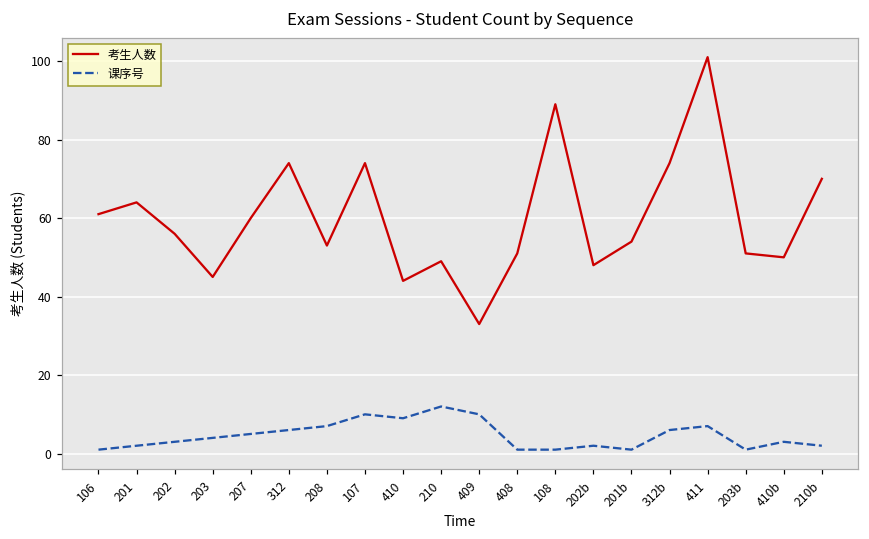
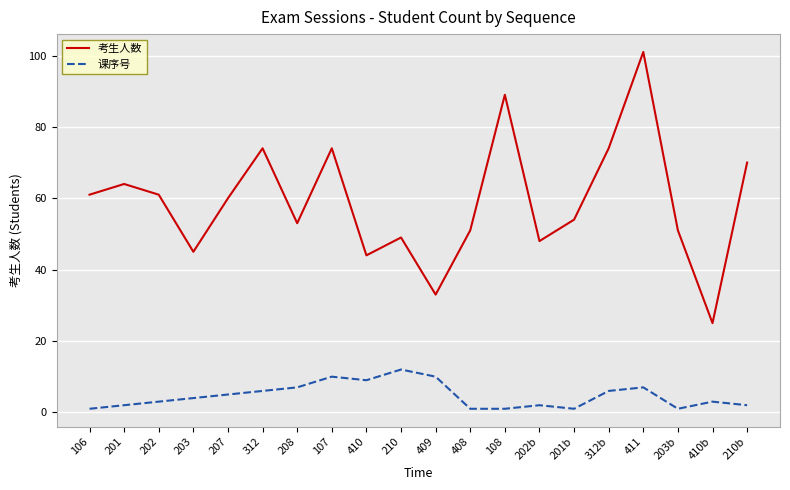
考生人数, 202: 56 -> 61
考生人数, 410b: 50 -> 25
